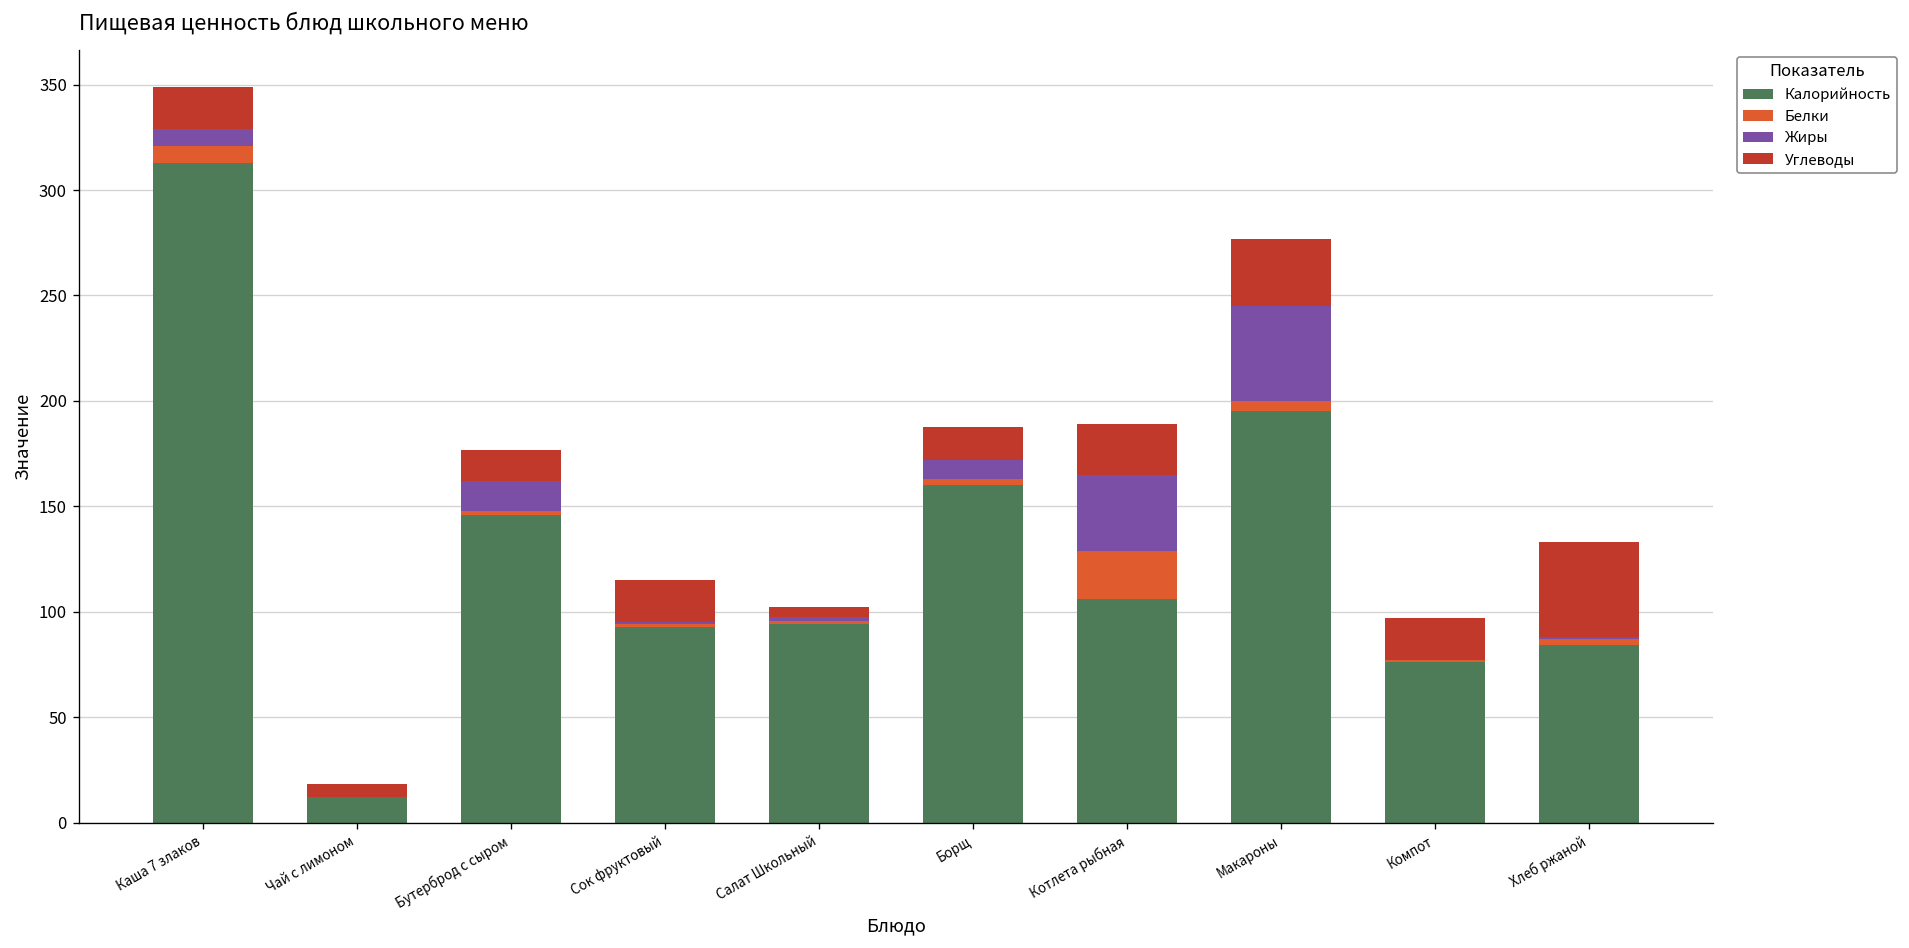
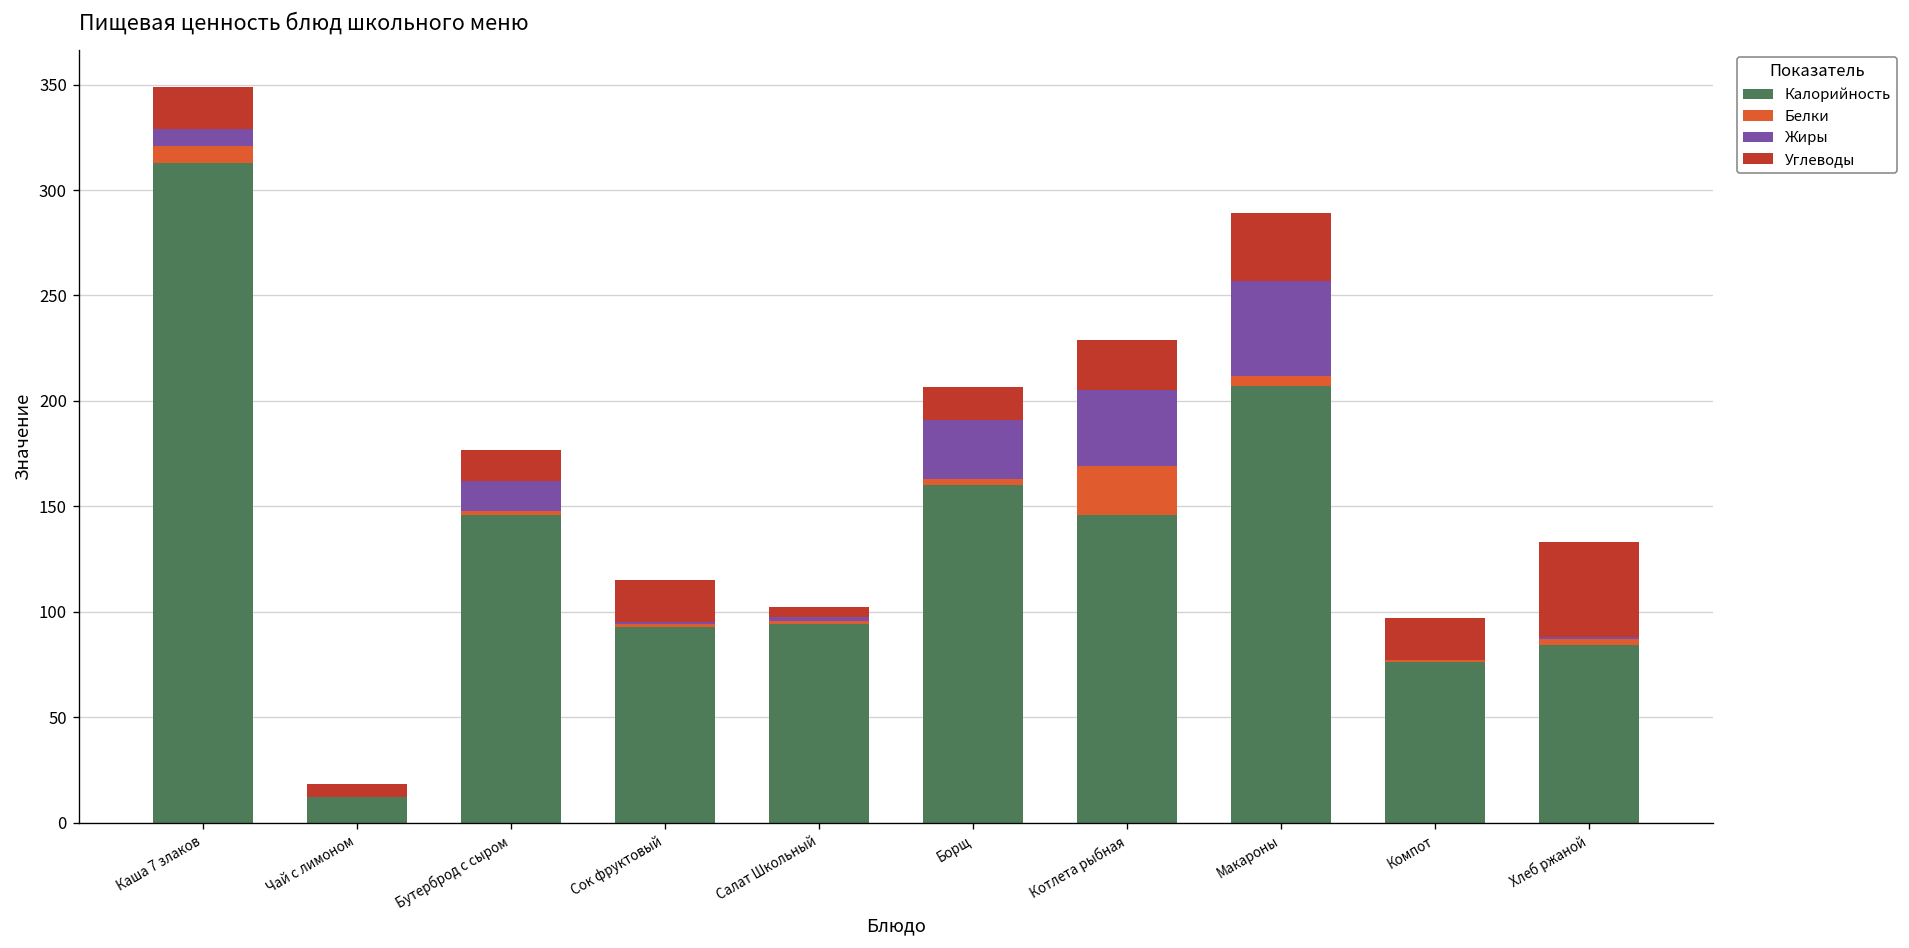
Жиры, Борщ: 9 -> 28
Калорийность, Котлета рыбная: 106 -> 146
Калорийность, Макароны: 195 -> 207
